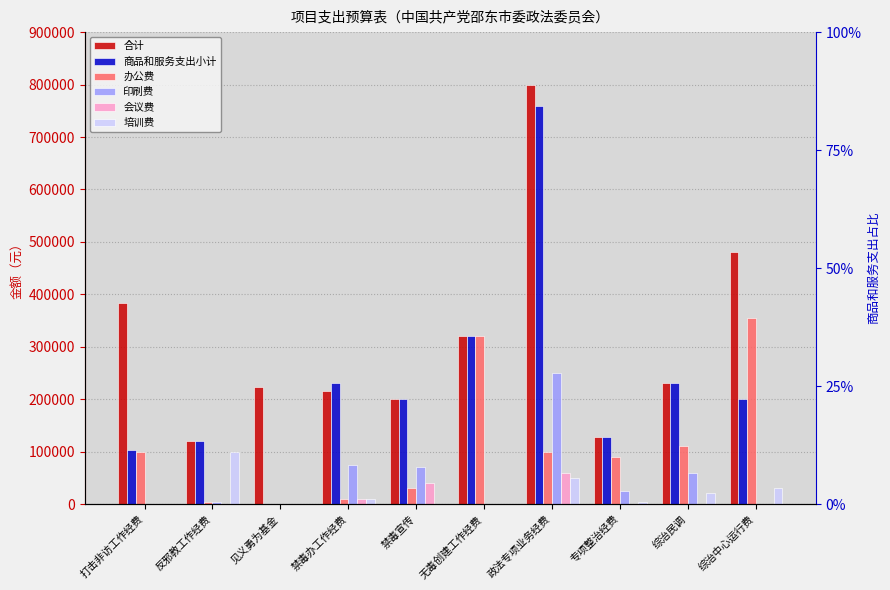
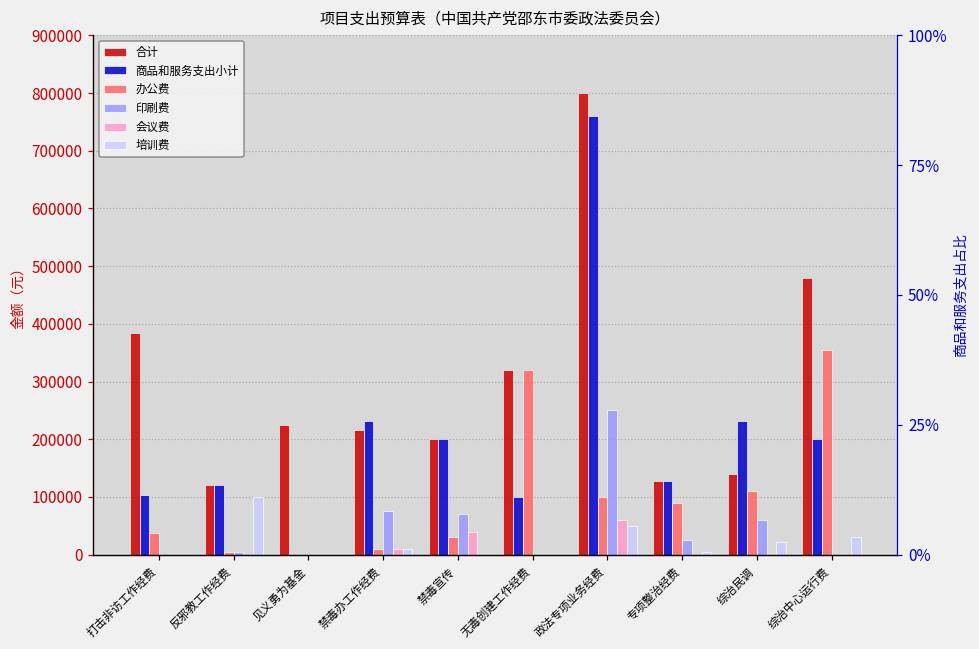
办公费, 打击非访工作经费: 100000 -> 40000
商品和服务支出小计, 无毒创建工作经费: 320000 -> 100000
合计, 综治民调: 230000 -> 140000
